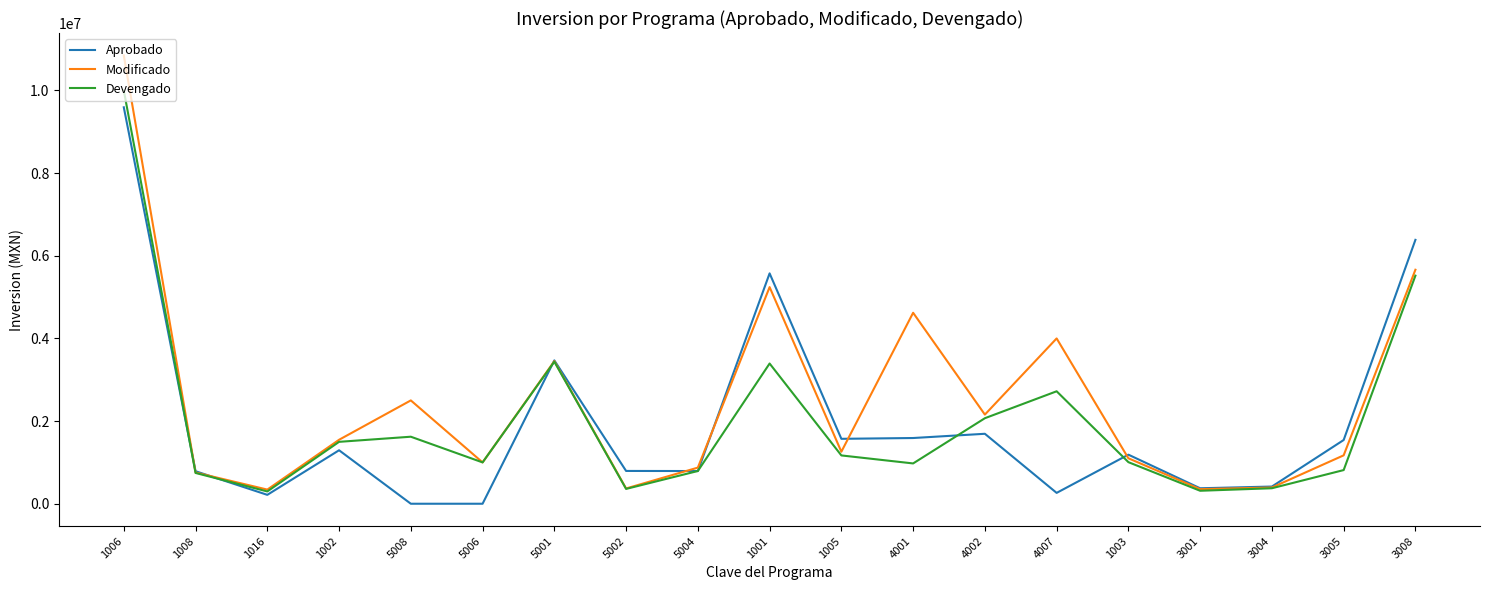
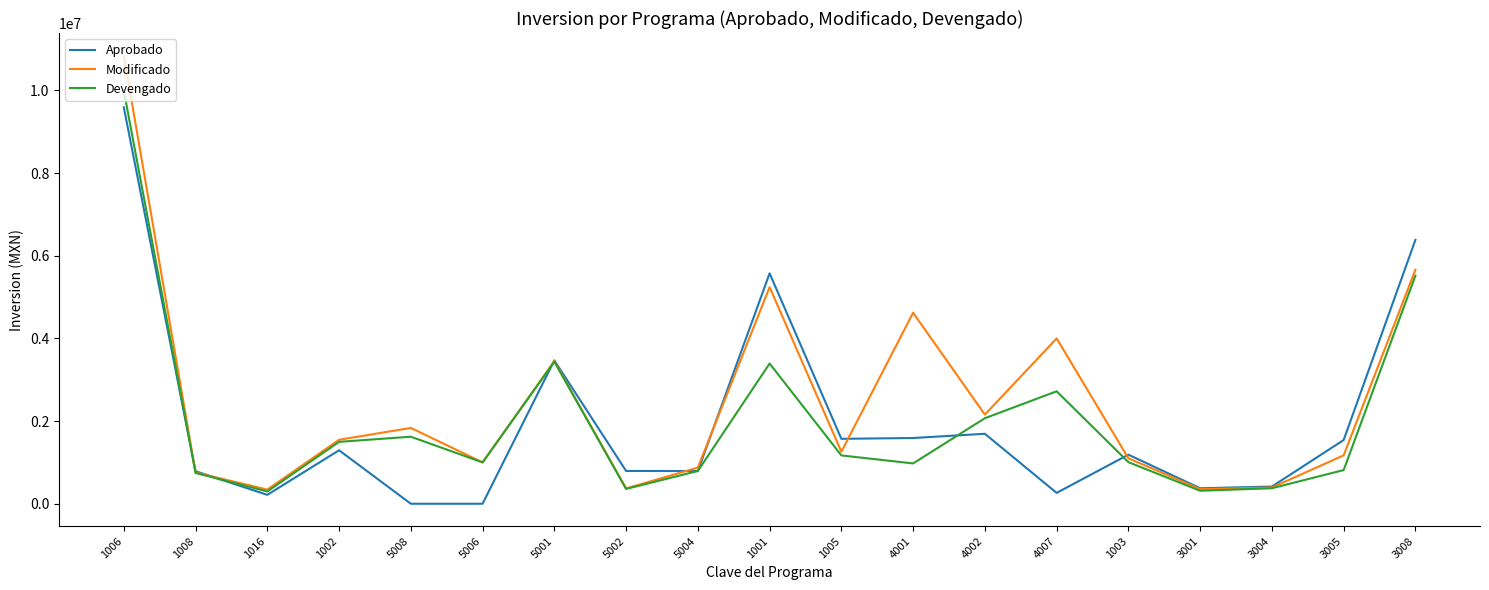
Modificado, 5008: 2500000 -> 1800000
